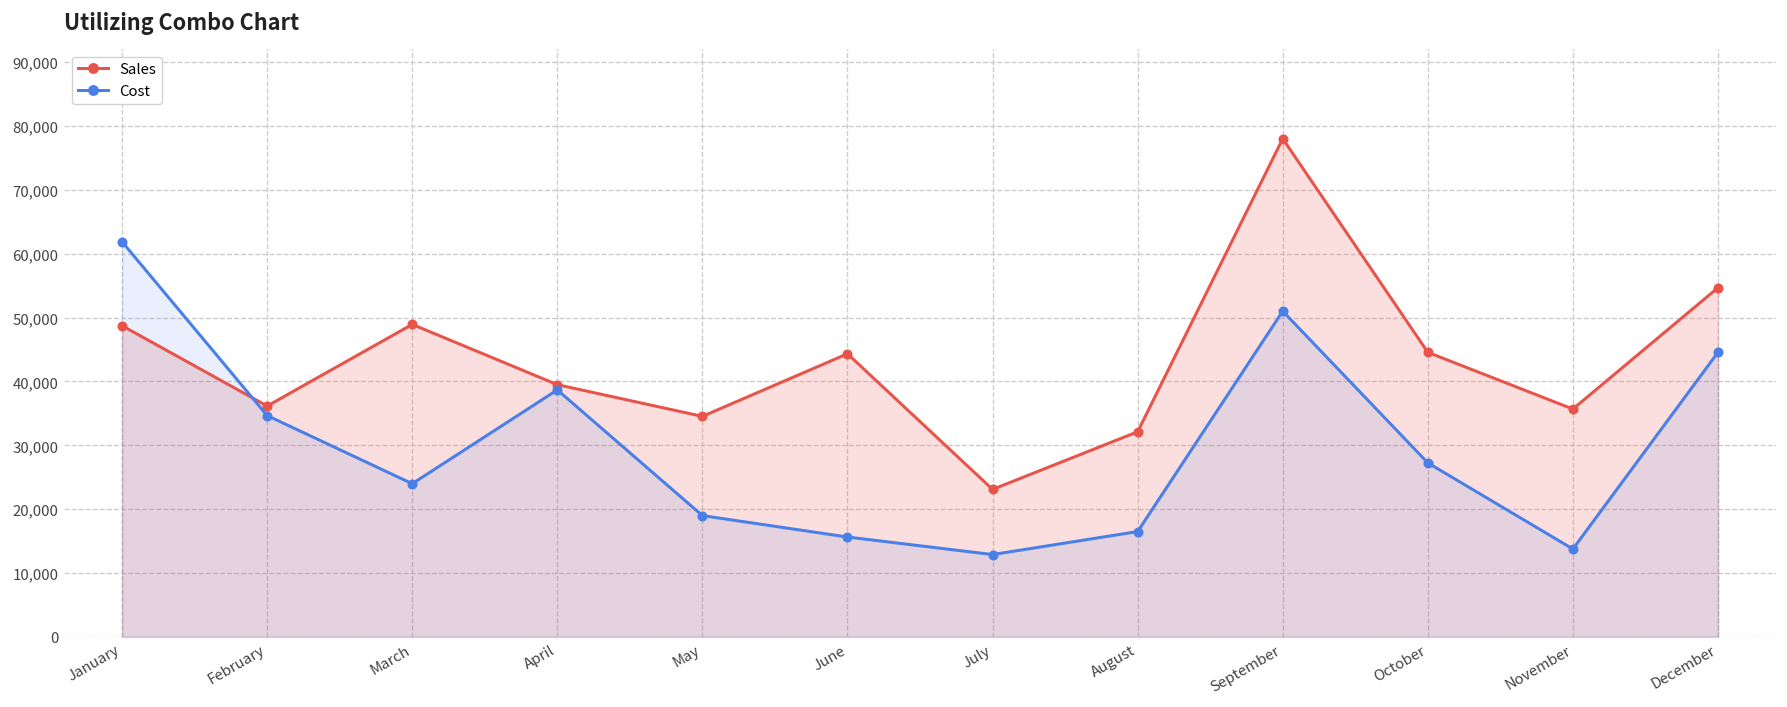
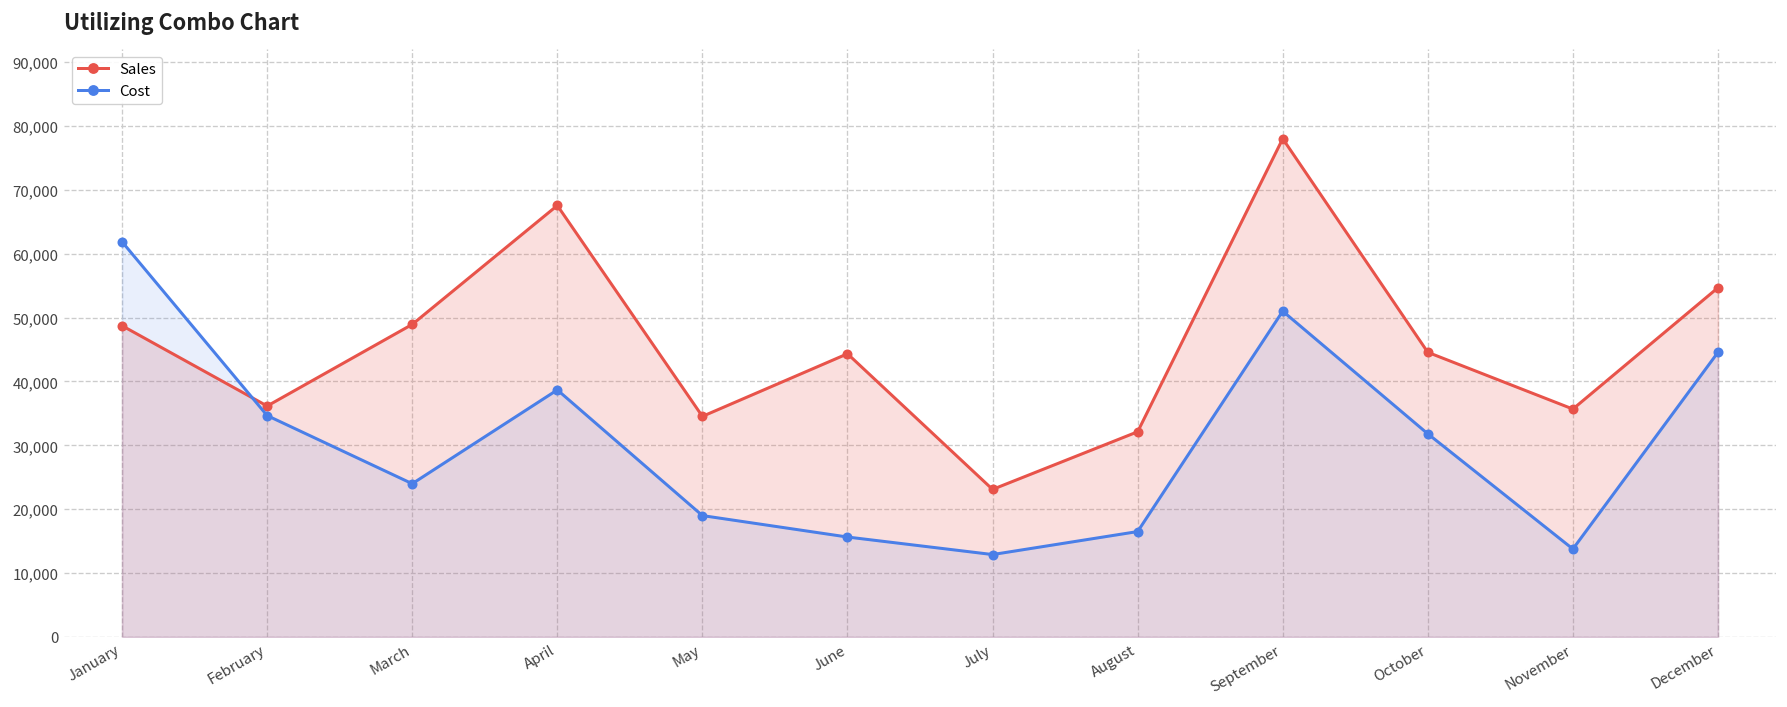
Sales, April: 39,000 -> 68,000
Cost, October: 27,000 -> 32,000
